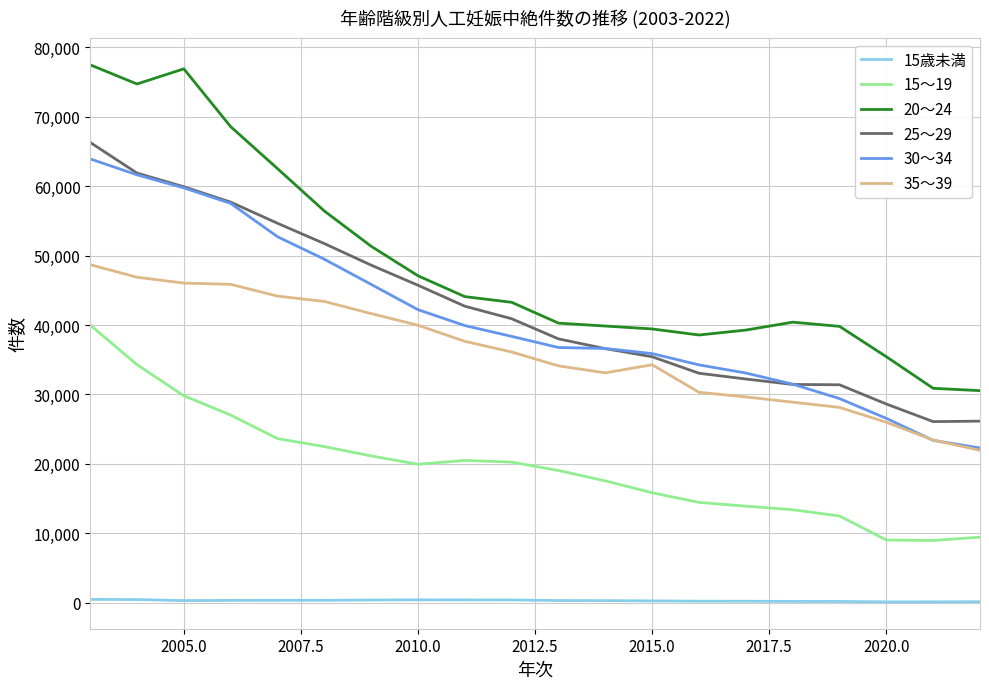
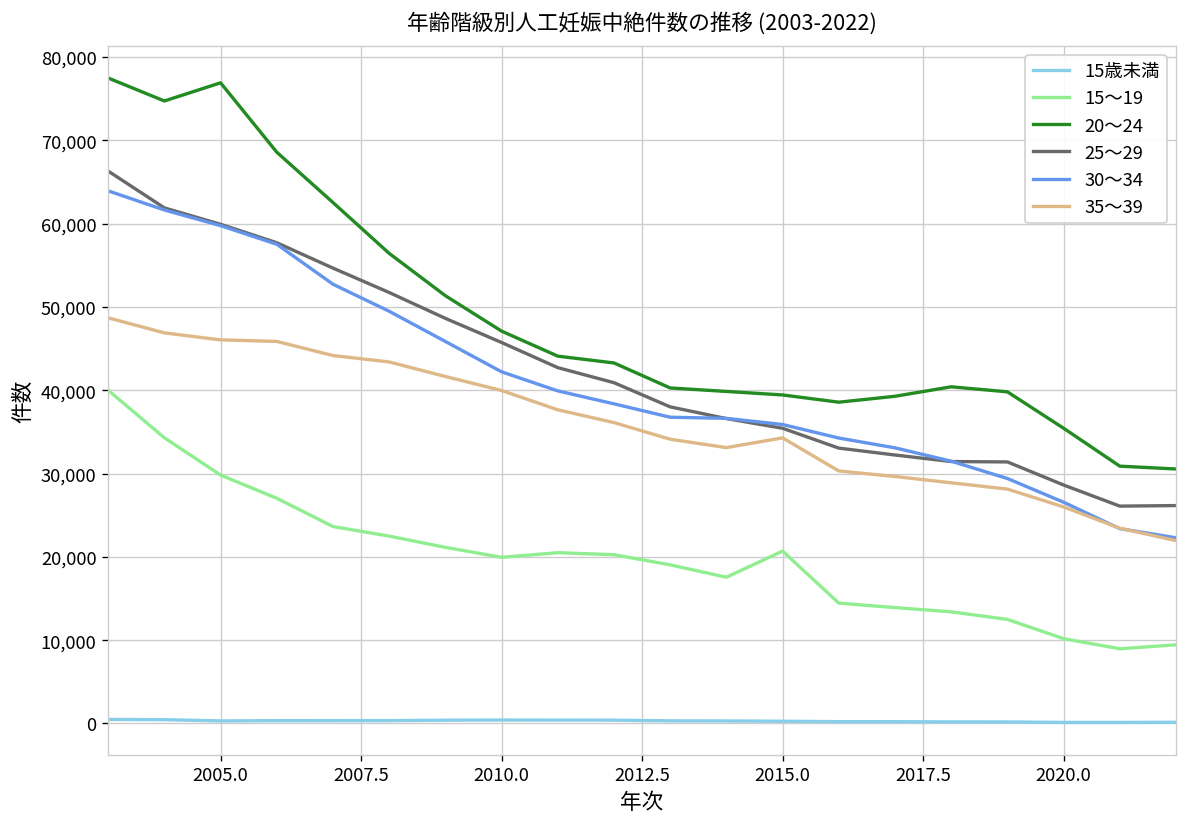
15～19, 2015.0: 16,000 -> 21,000
15～19, 2020.0: 9,000 -> 10,000
